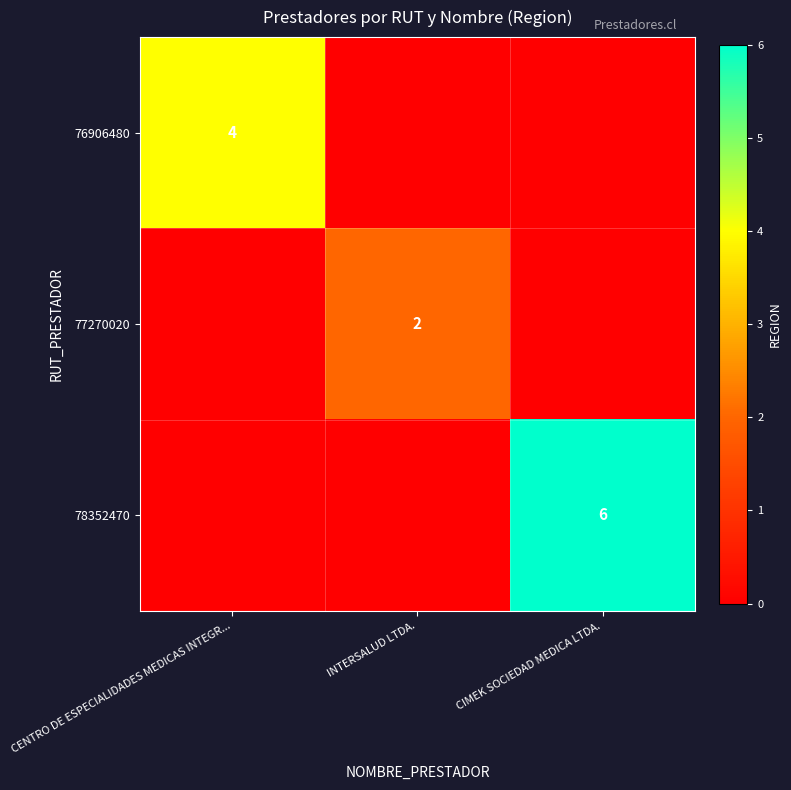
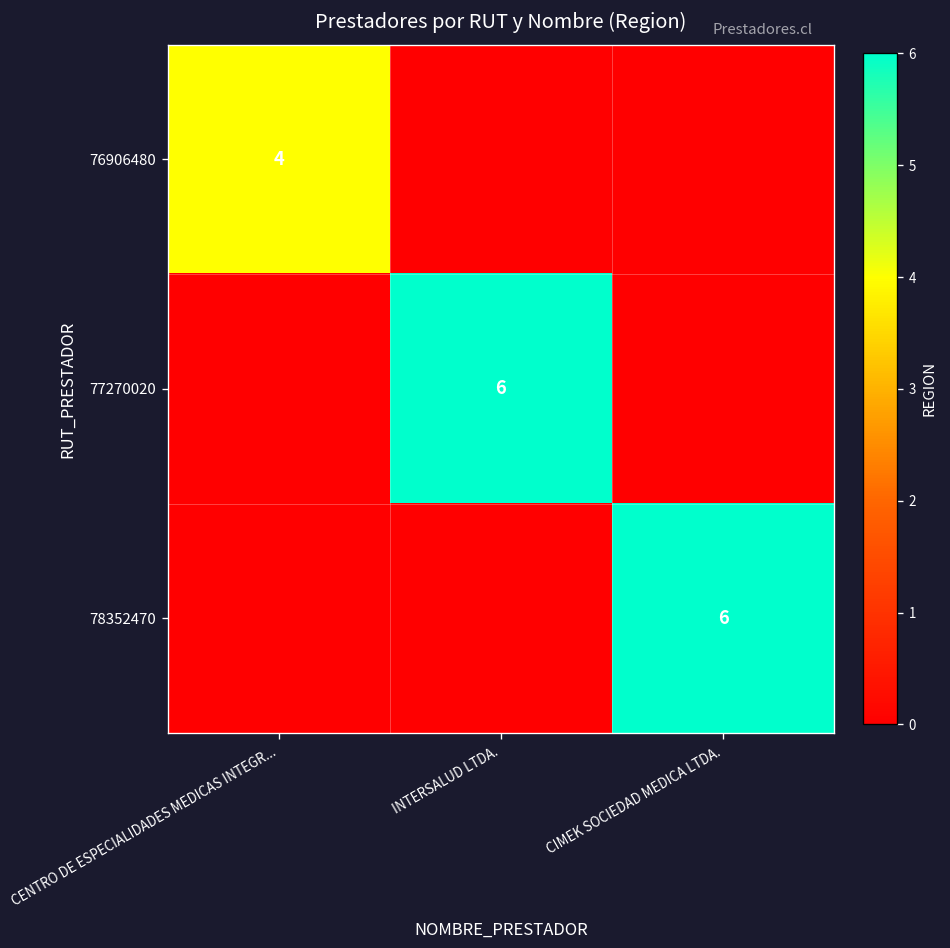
77270020, INTERSALUD LTDA.: 2 -> 6
